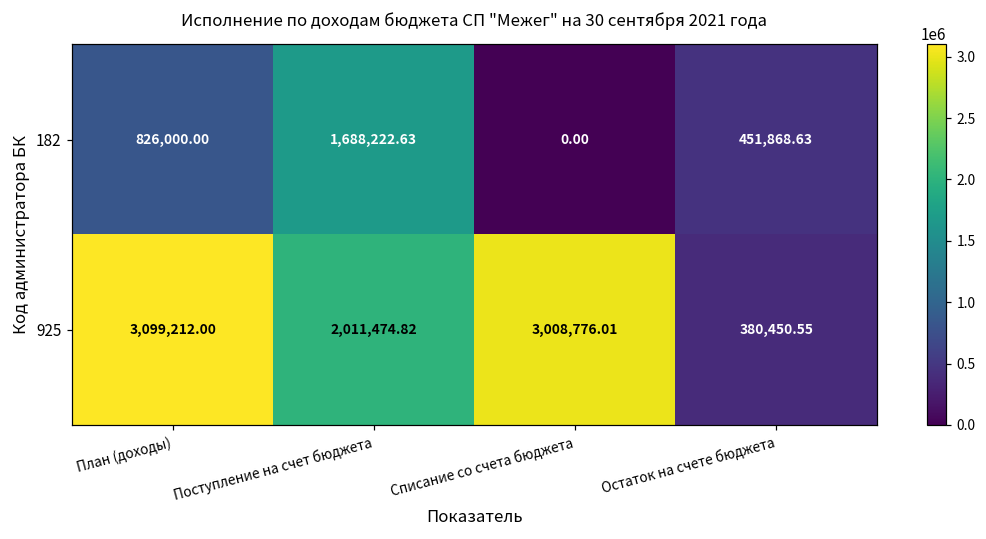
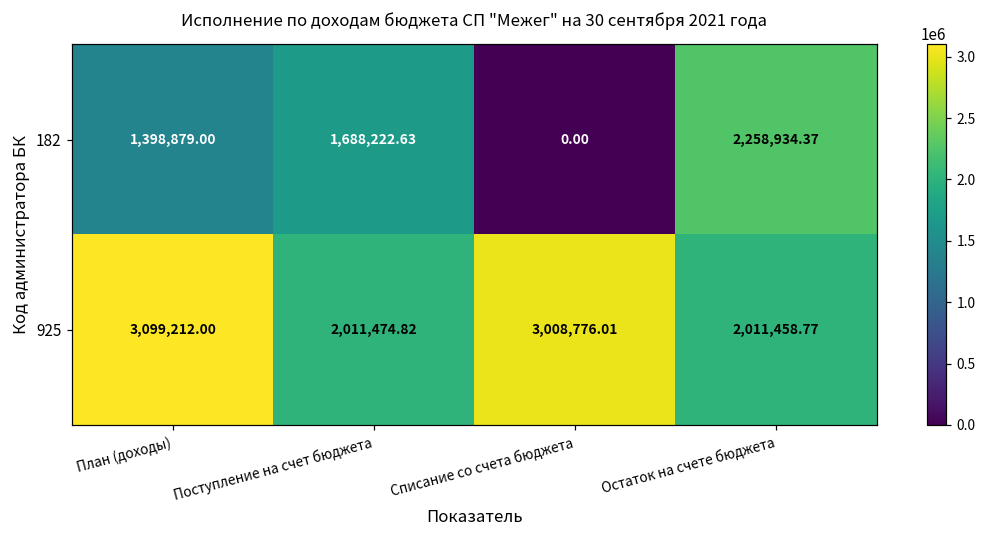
182, План (доходы): 826,000.00 -> 1,398,879.00
182, Остаток на счете бюджета: 451,868.63 -> 2,258,934.37
925, Остаток на счете бюджета: 380,450.55 -> 2,011,458.77
